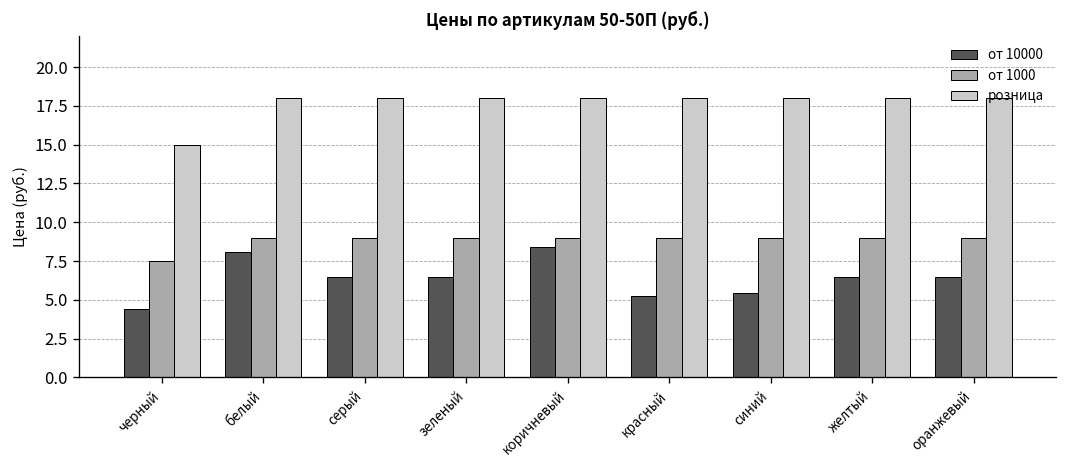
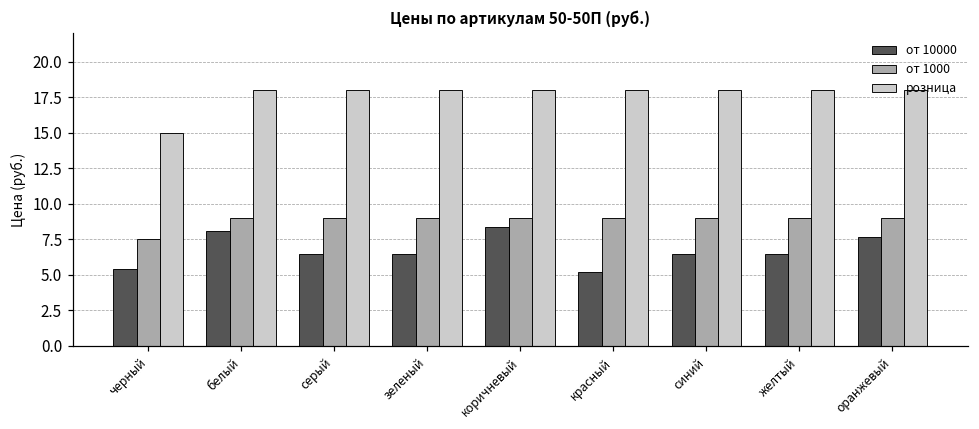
от 10000, черный: 4.4 -> 5.4
от 10000, синий: 5.4 -> 6.5
от 10000, оранжевый: 6.5 -> 7.7
